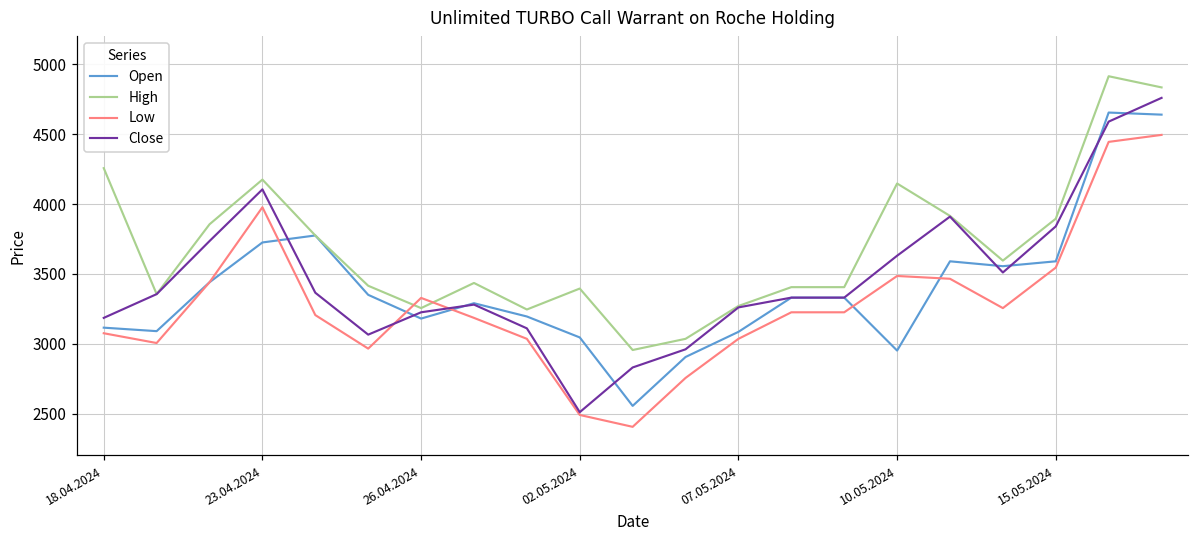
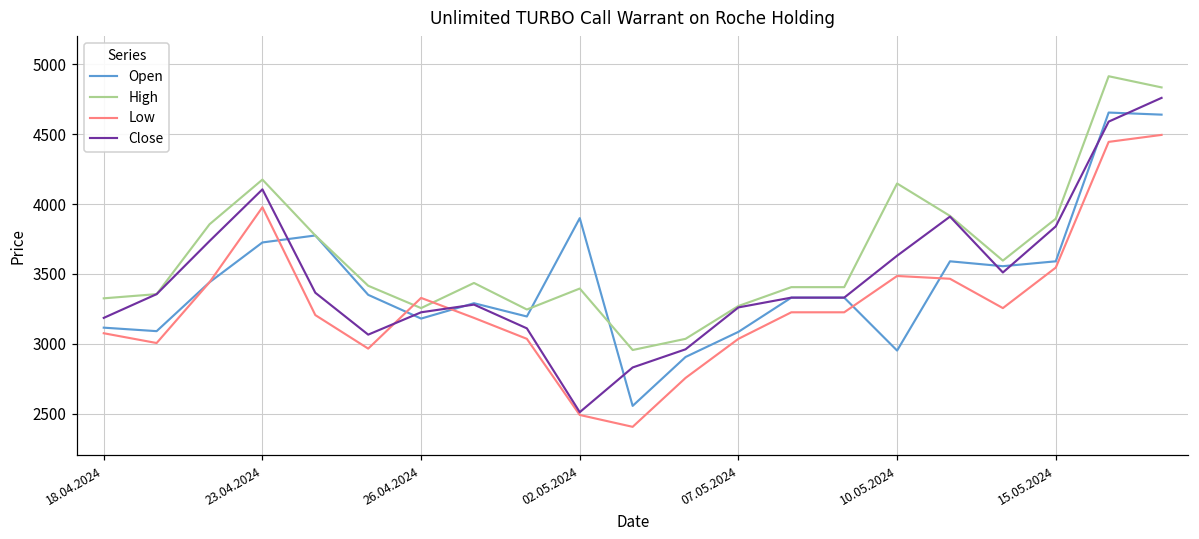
High, 18.04.2024: 4260 -> 3330
Open, 02.05.2024: 3050 -> 3900
